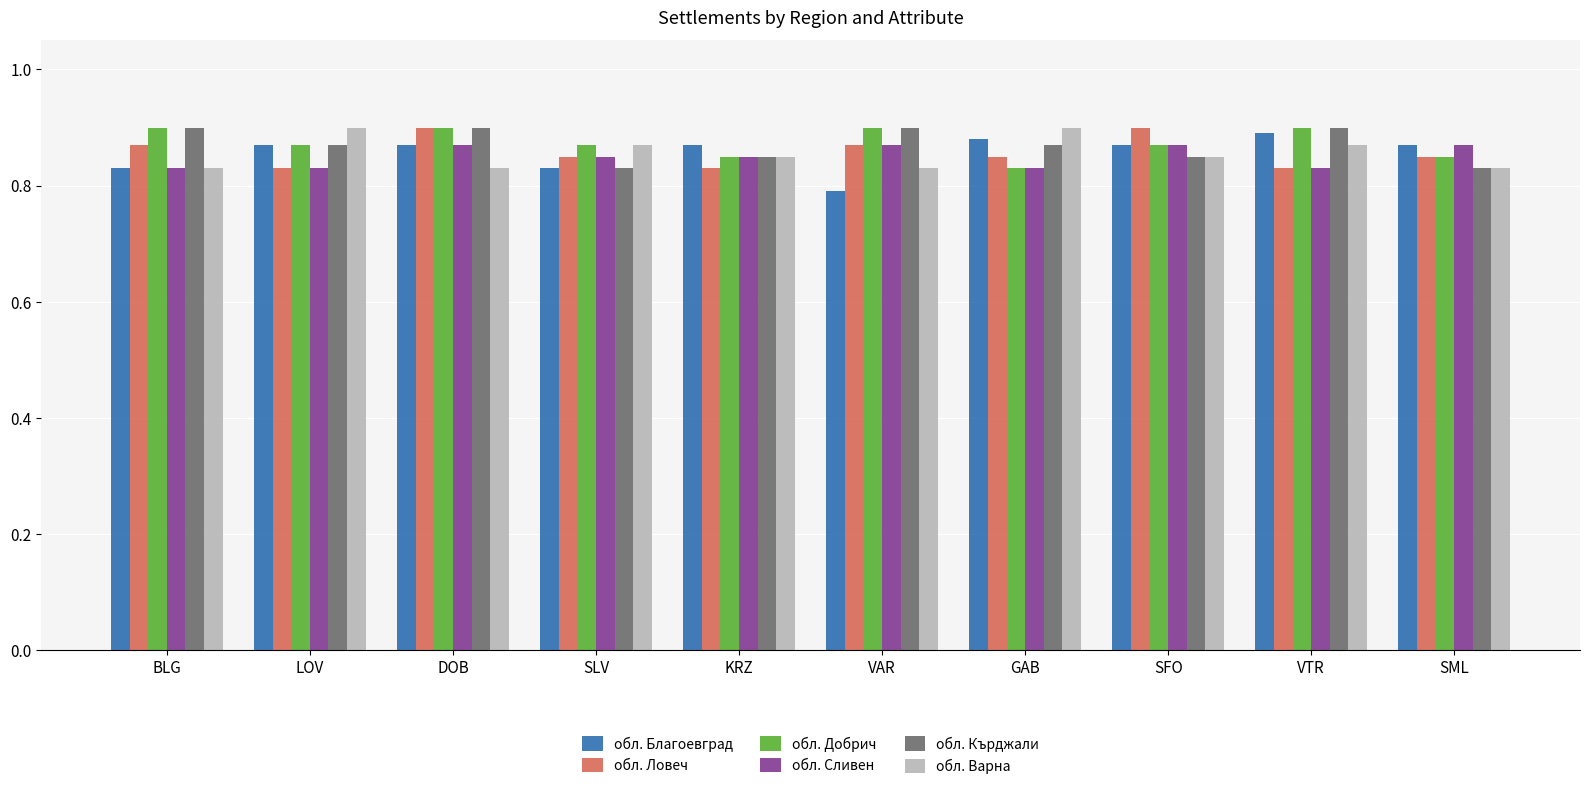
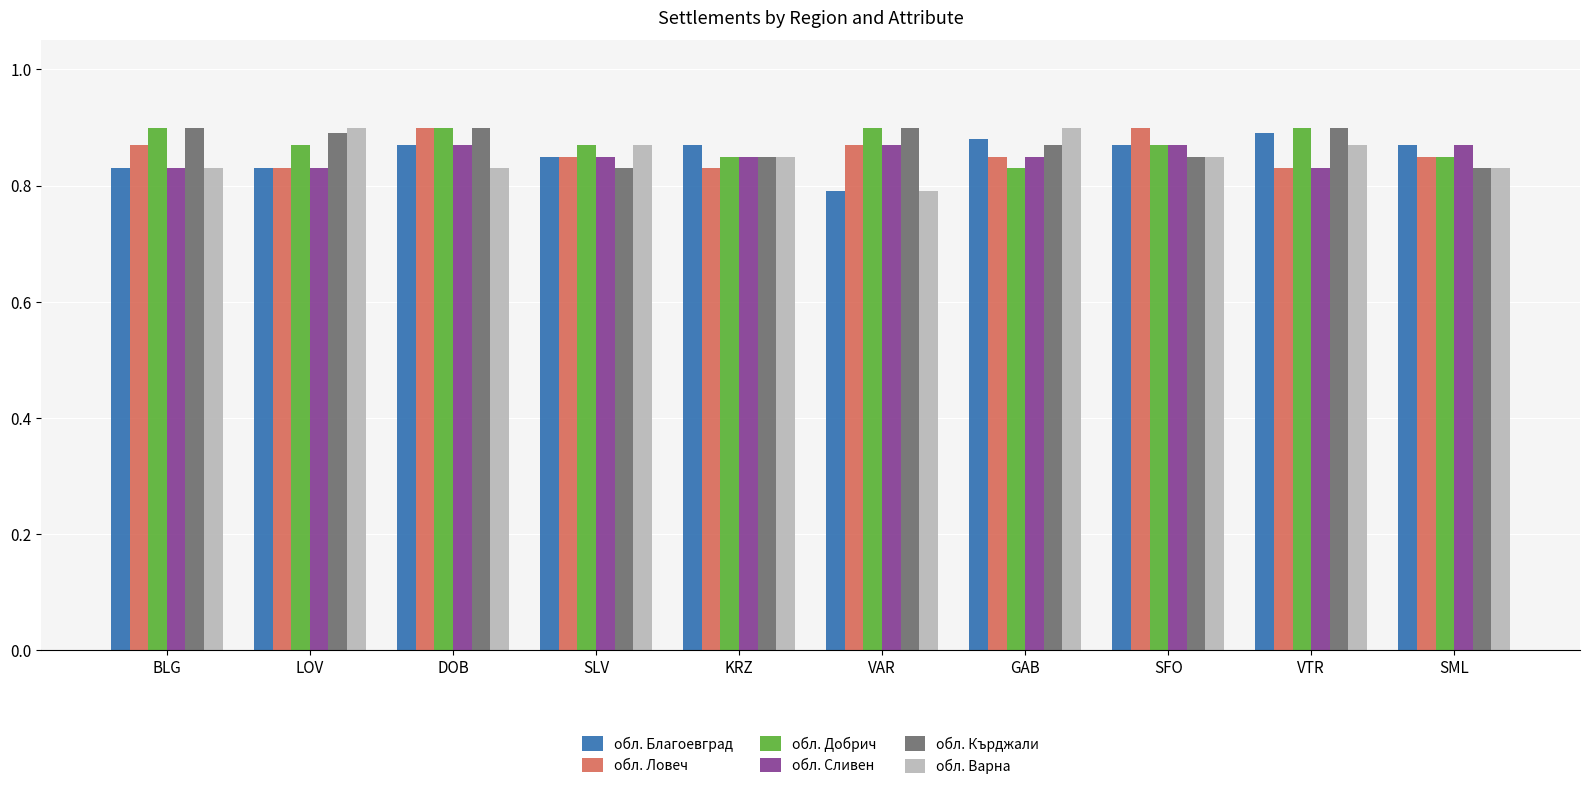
обл. Благоевград, LOV: 0.87 -> 0.83
обл. Кърджали, LOV: 0.87 -> 0.89
обл. Благоевград, SLV: 0.83 -> 0.85
обл. Варна, VAR: 0.83 -> 0.79
обл. Сливен, GAB: 0.83 -> 0.85
